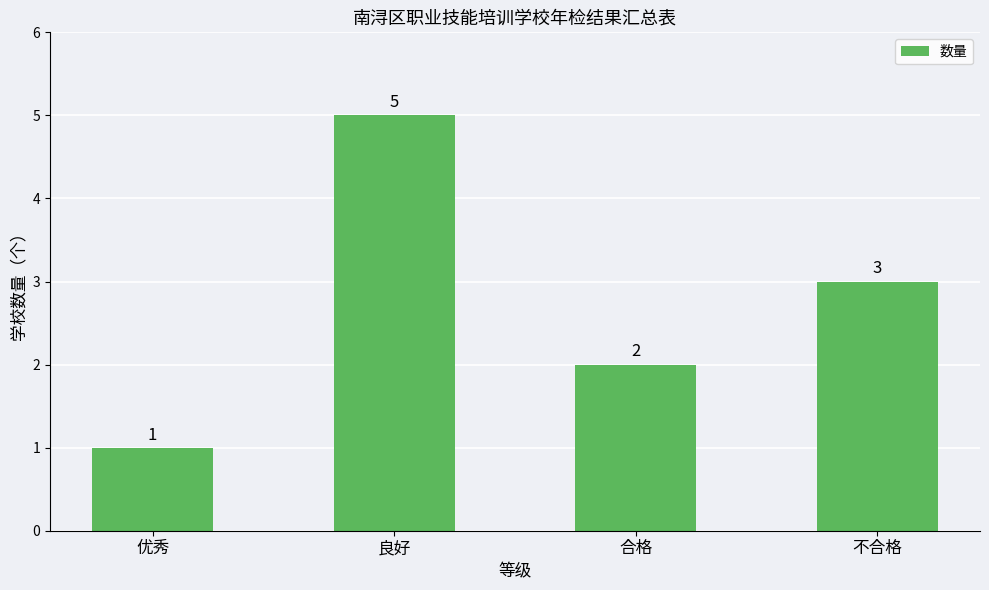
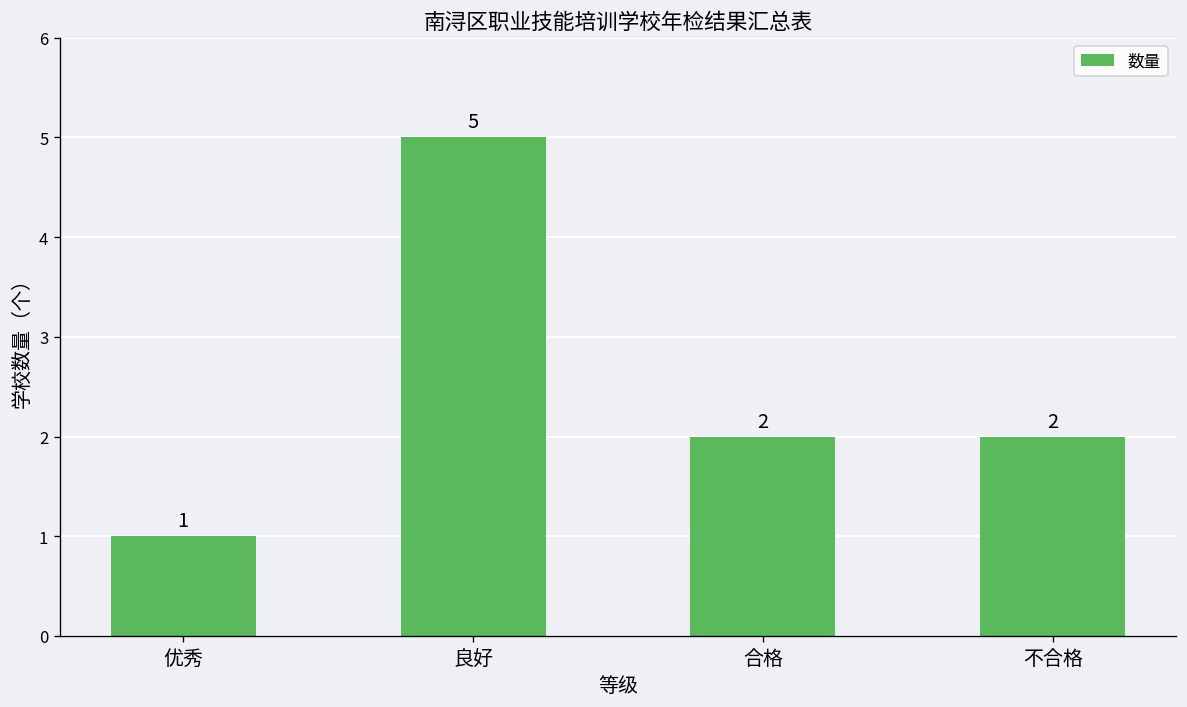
不合格: 3 -> 2
